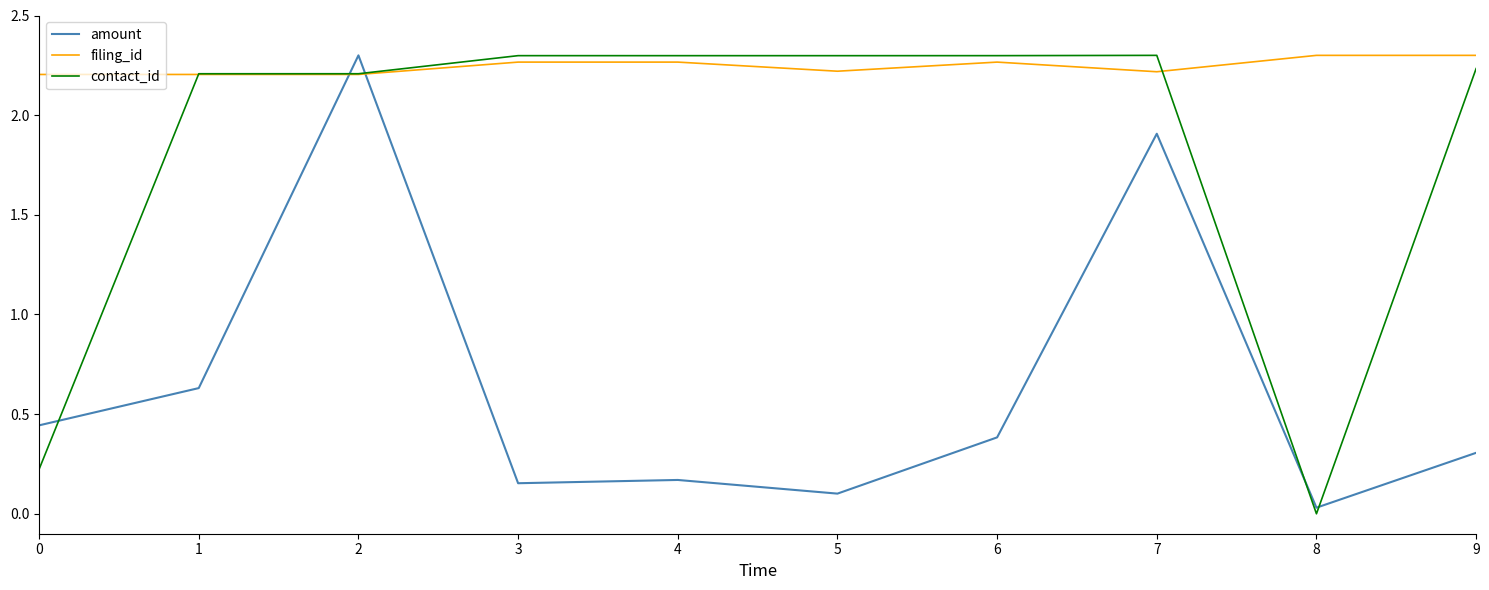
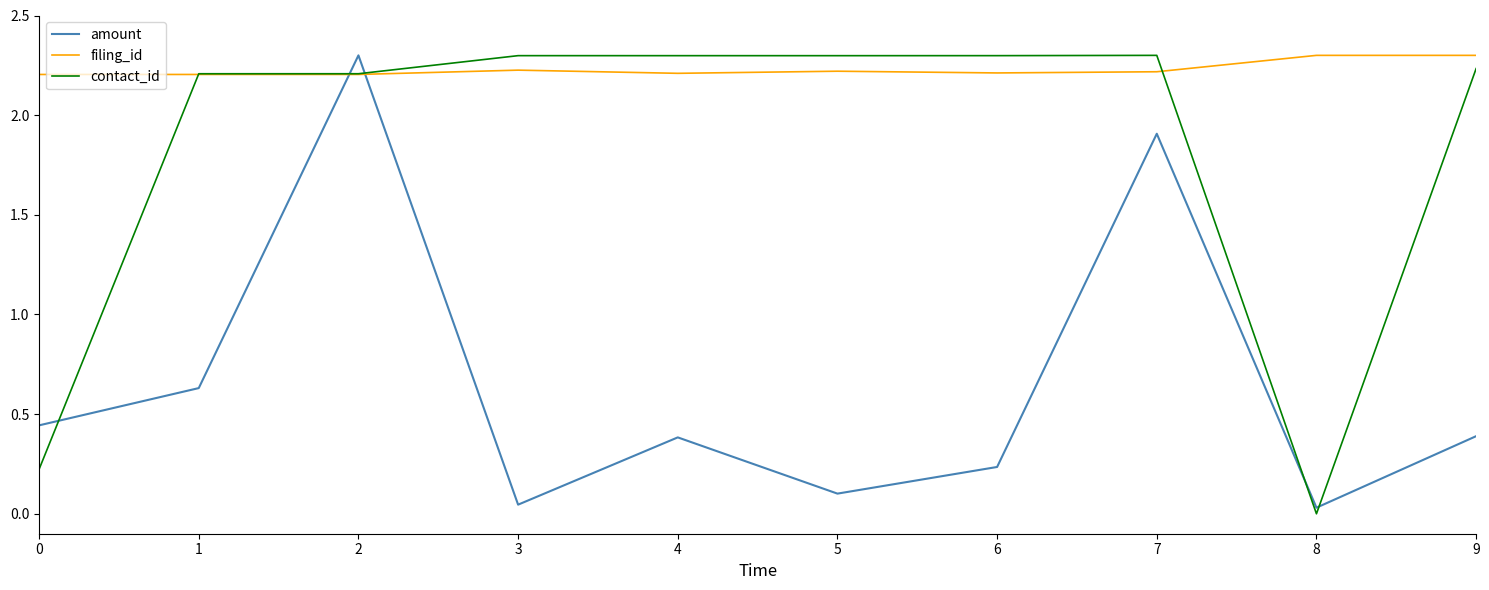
amount, 3: 0.15 -> 0.05
filing_id, 3: 2.27 -> 2.23
amount, 4: 0.17 -> 0.38
filing_id, 4: 2.27 -> 2.21
amount, 6: 0.38 -> 0.23
filing_id, 6: 2.27 -> 2.21
amount, 9: 0.31 -> 0.39
